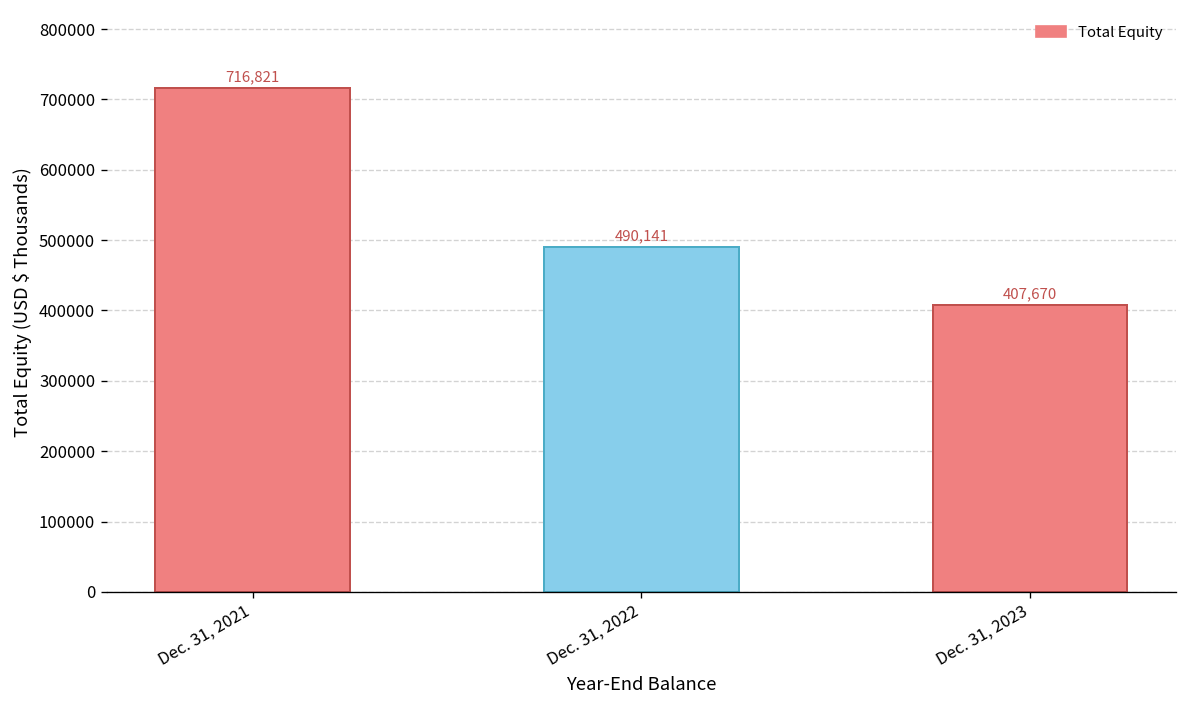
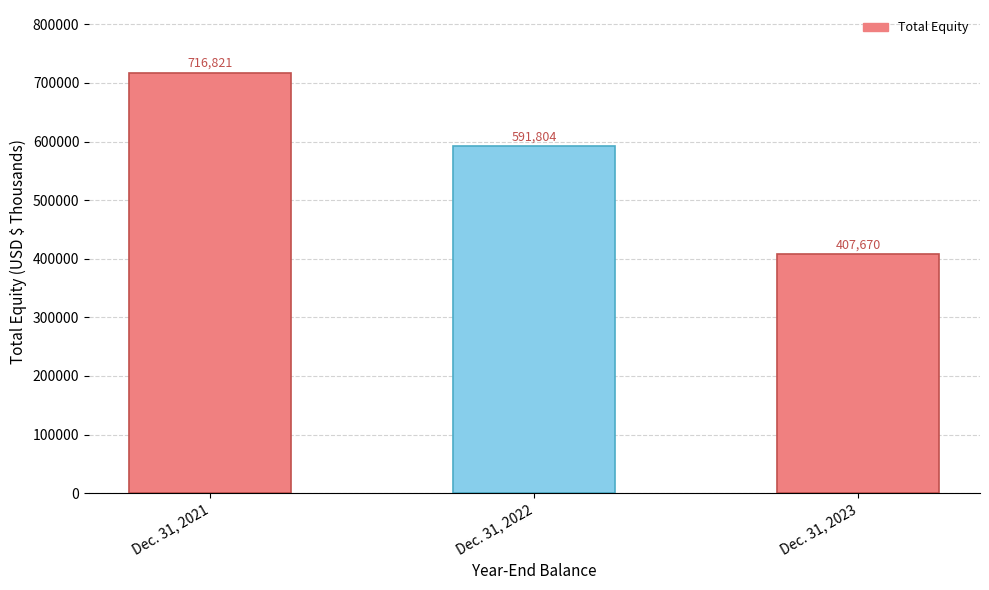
Dec. 31, 2022: 490,141 -> 591,804
